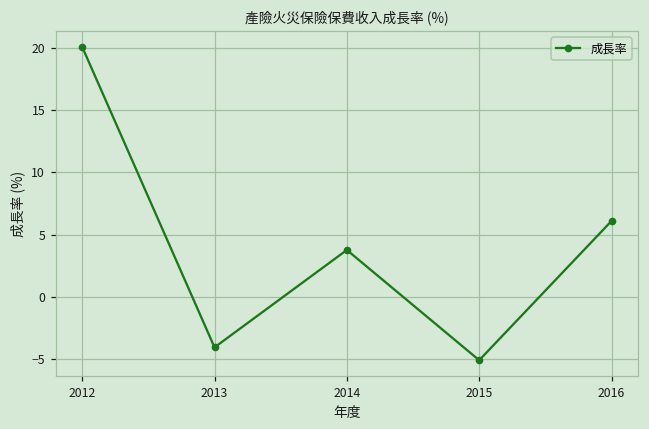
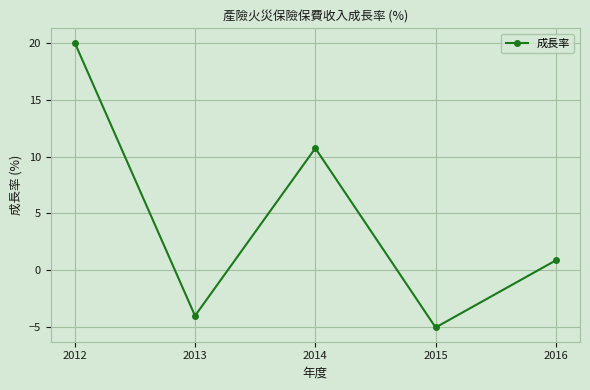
2014: 3.8 -> 10.7
2016: 6.1 -> 0.8
